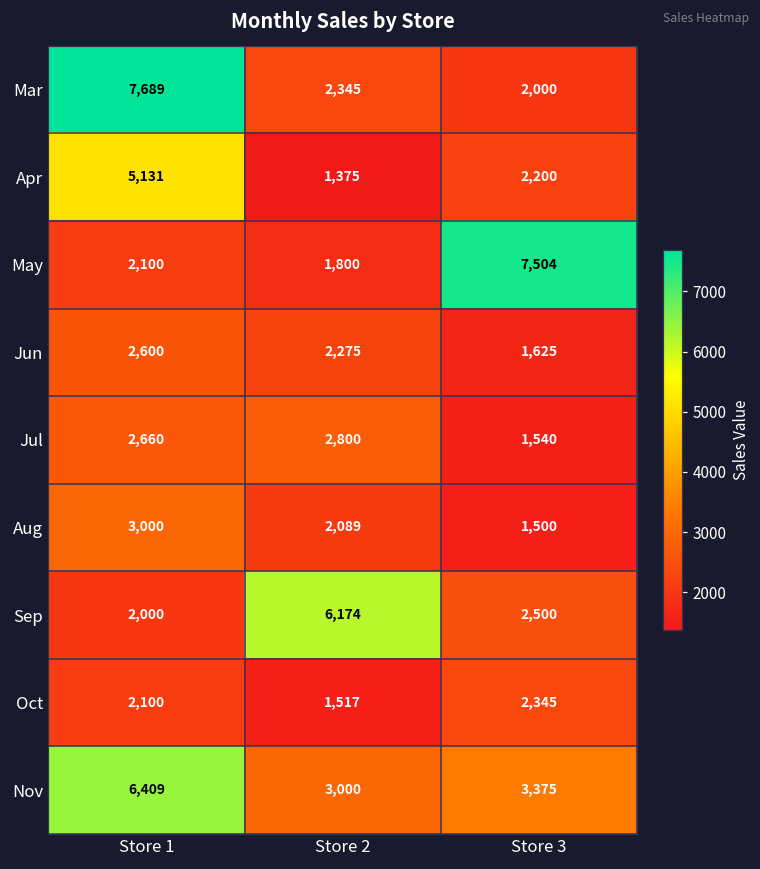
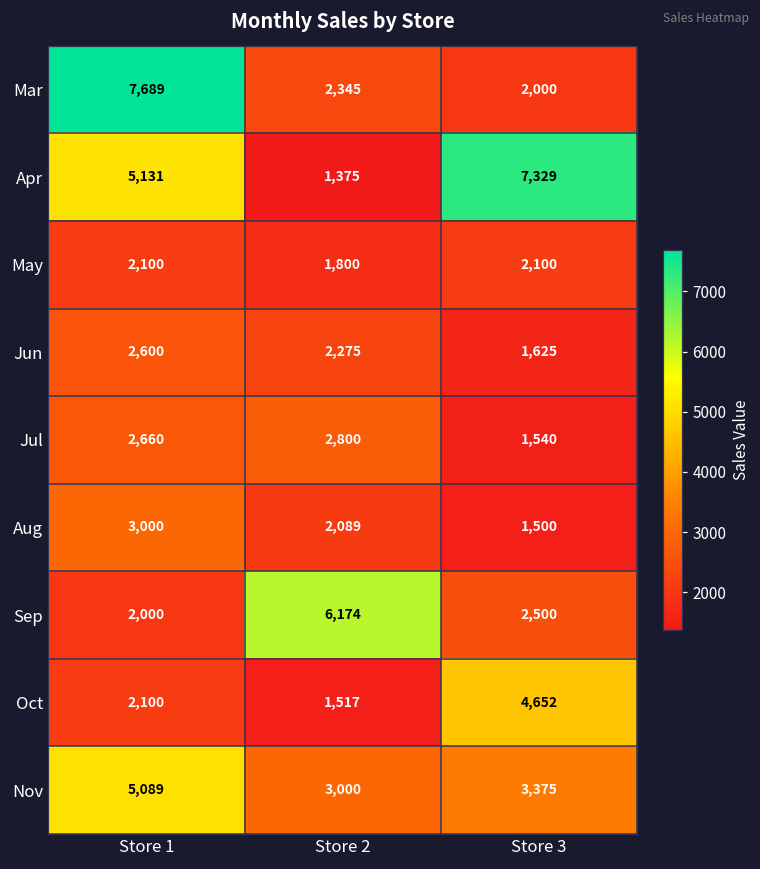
Apr, Store 3: 2,200 -> 7,329
May, Store 3: 7,504 -> 2,100
Oct, Store 3: 2,345 -> 4,652
Nov, Store 1: 6,409 -> 5,089
